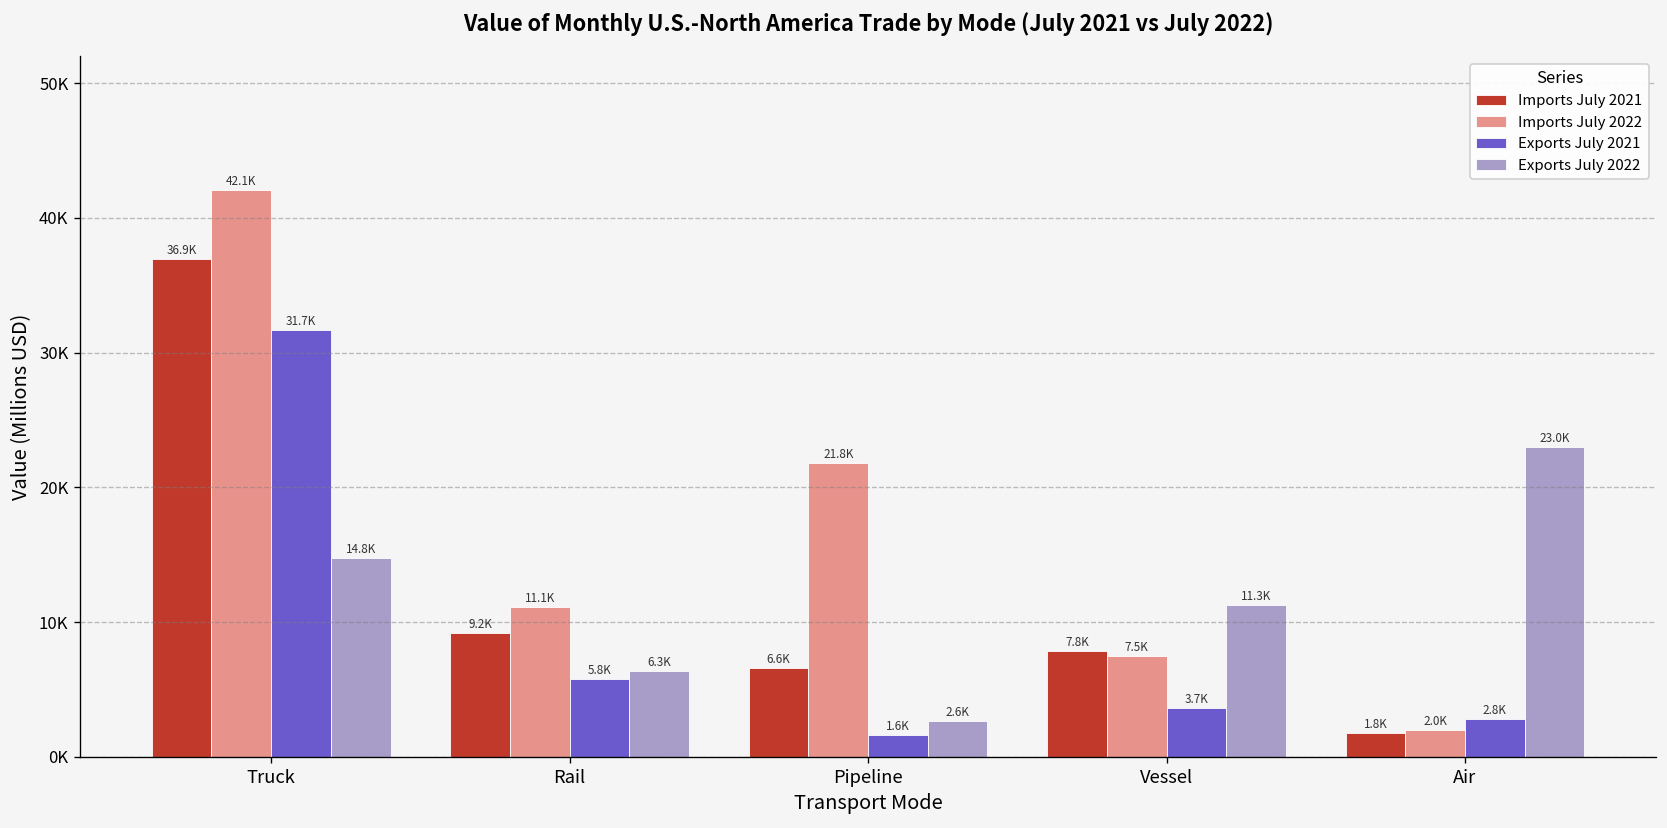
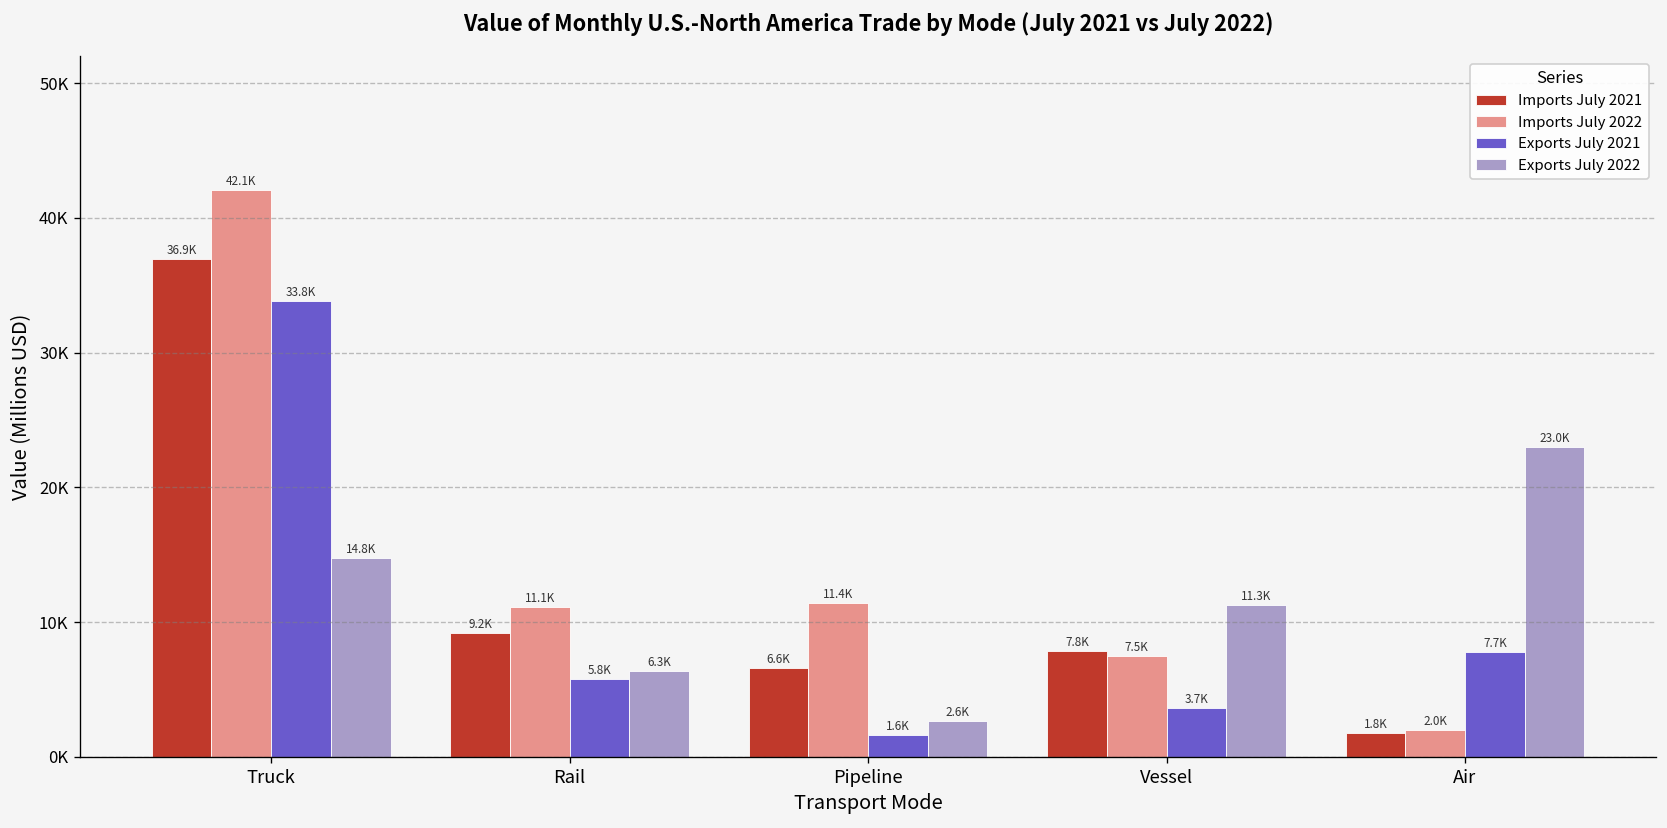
Exports July 2021, Truck: 31.7K -> 33.8K
Imports July 2022, Pipeline: 21.8K -> 11.4K
Exports July 2021, Air: 2.8K -> 7.7K
